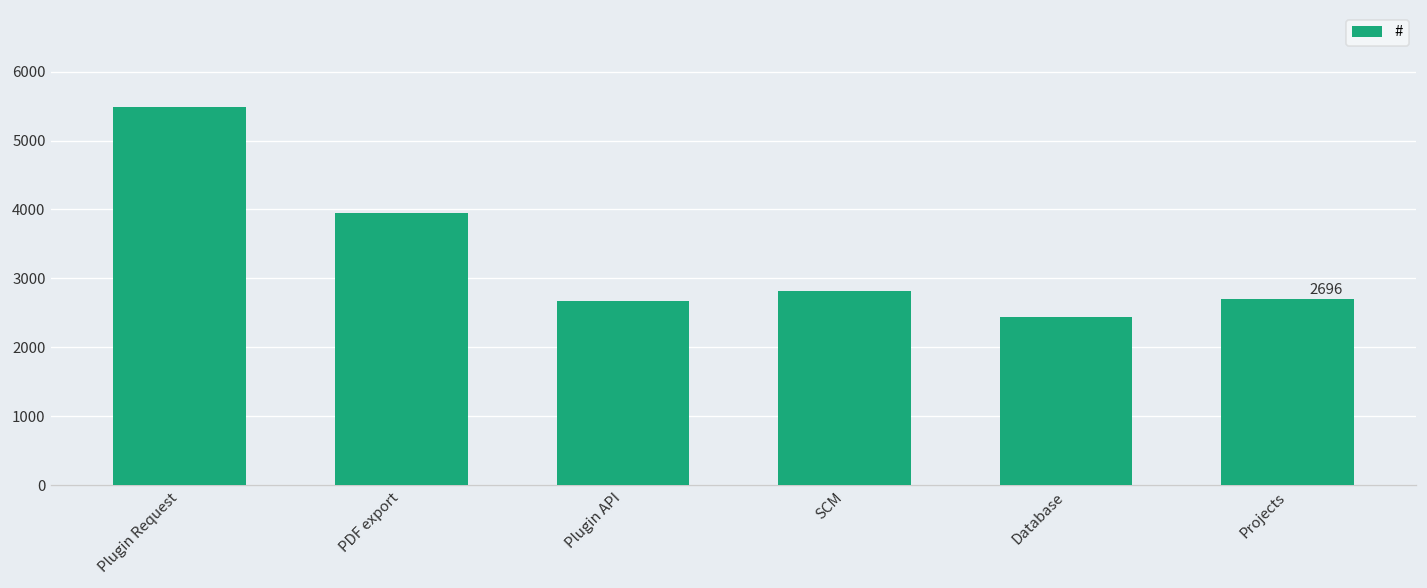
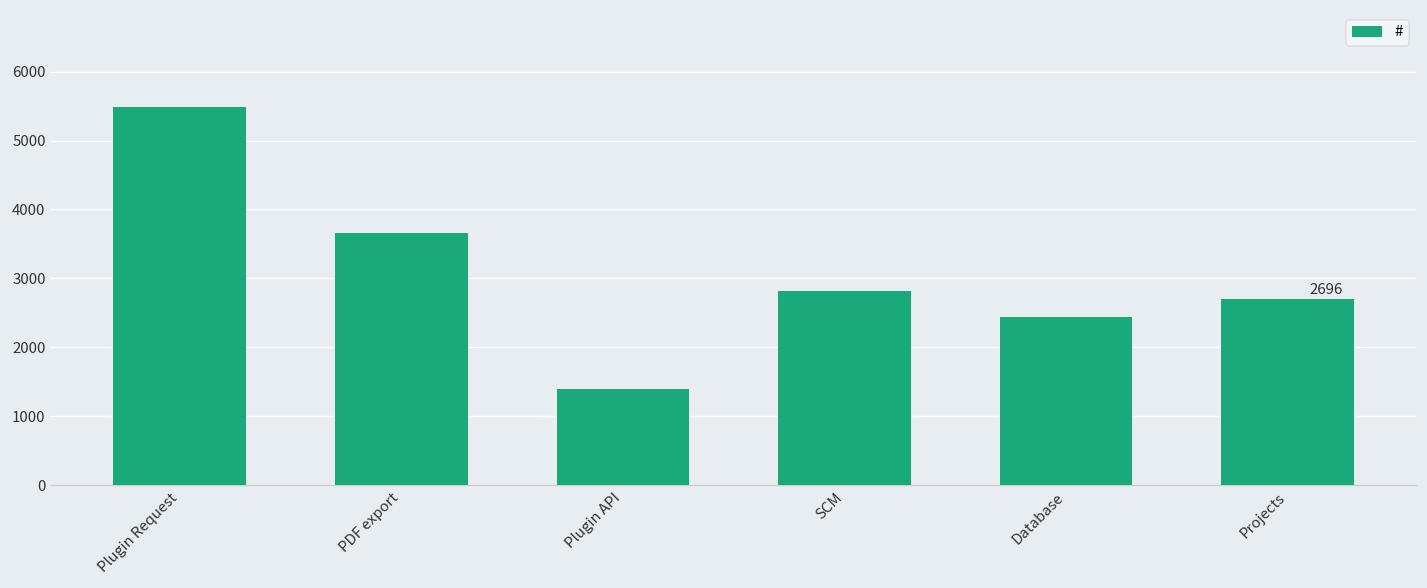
PDF export: 4000 -> 3700
Plugin API: 2700 -> 1400
